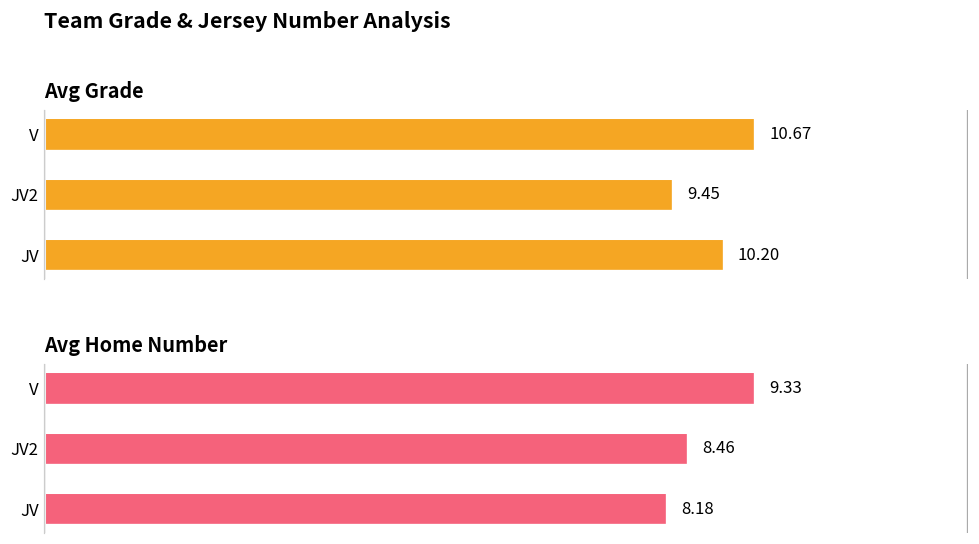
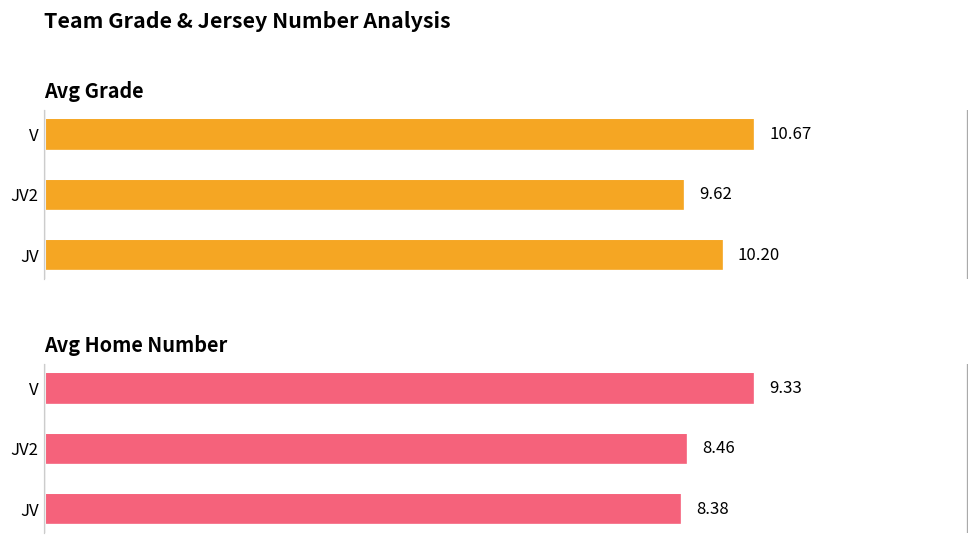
Avg Grade, JV2: 9.45 -> 9.62
Avg Home Number, JV: 8.18 -> 8.38
